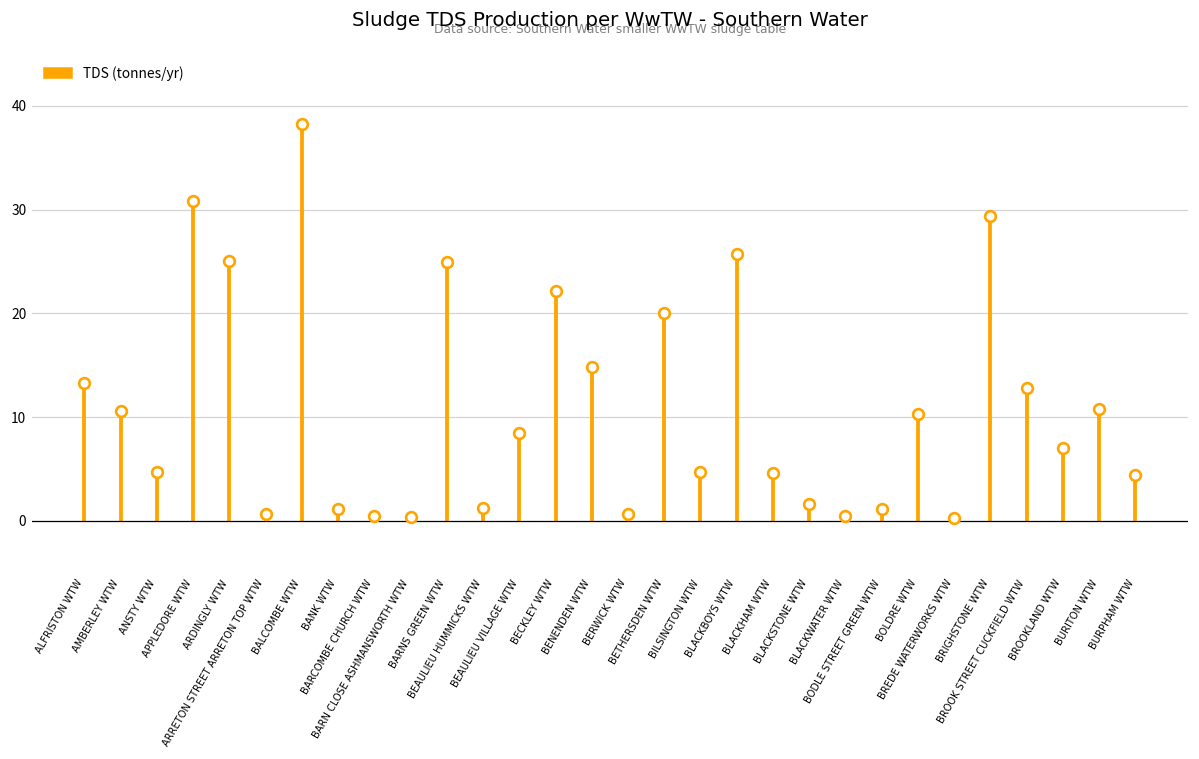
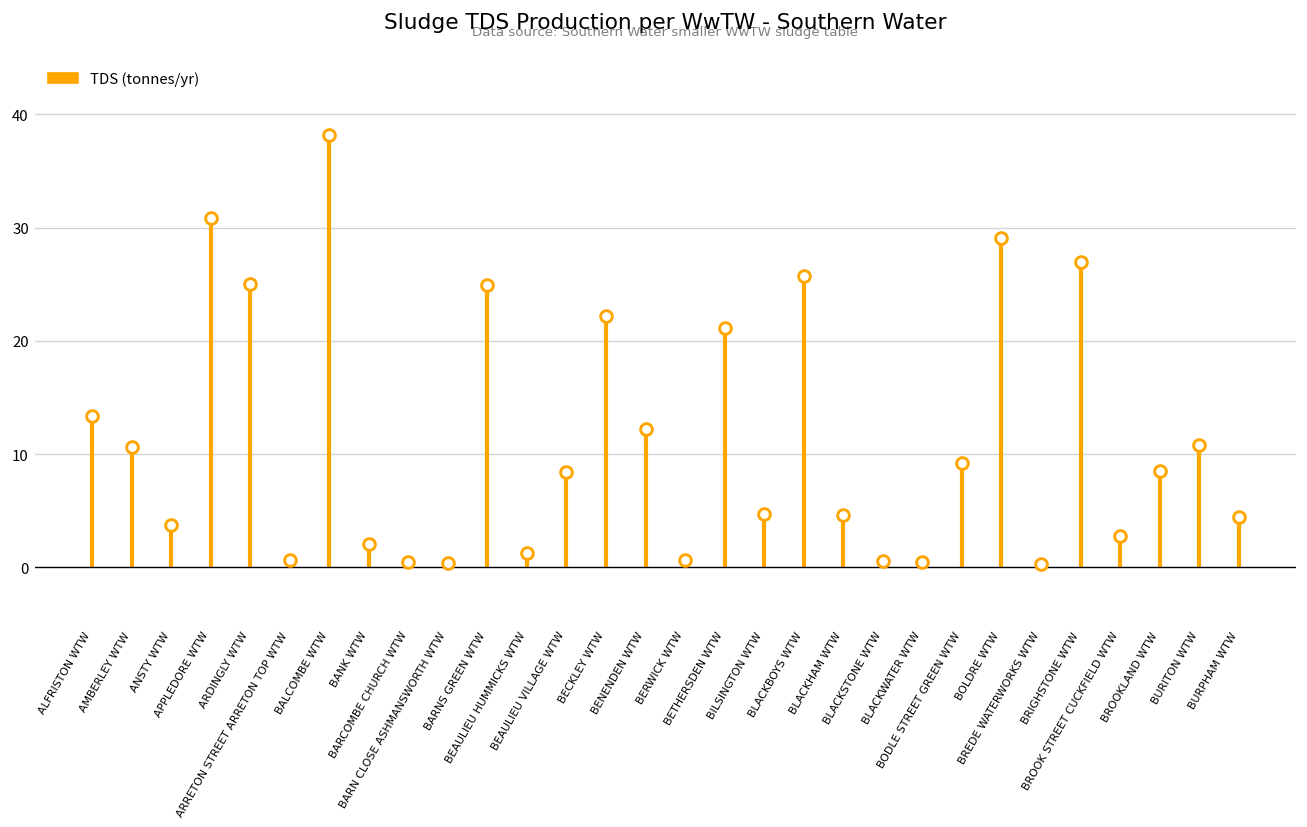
ANSTY WTW: 5 -> 4
BANK WTW: 1 -> 2
BENENDEN WTW: 15 -> 12
BETHERSDEN WTW: 20 -> 21
BLACKSTONE WTW: 2 -> 1
BODLE STREET GREEN WTW: 1 -> 9
BOLDRE WTW: 10 -> 29
BRIGHSTONE WTW: 29 -> 27
BROOK STREET CUCKFIELD WTW: 13 -> 3
BROOKLAND WTW: 7 -> 9
